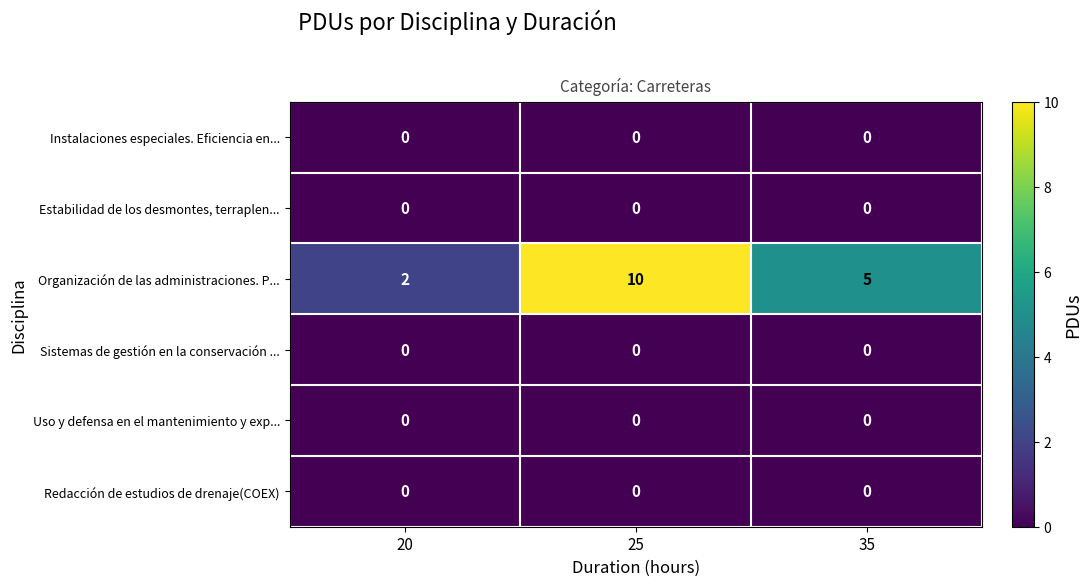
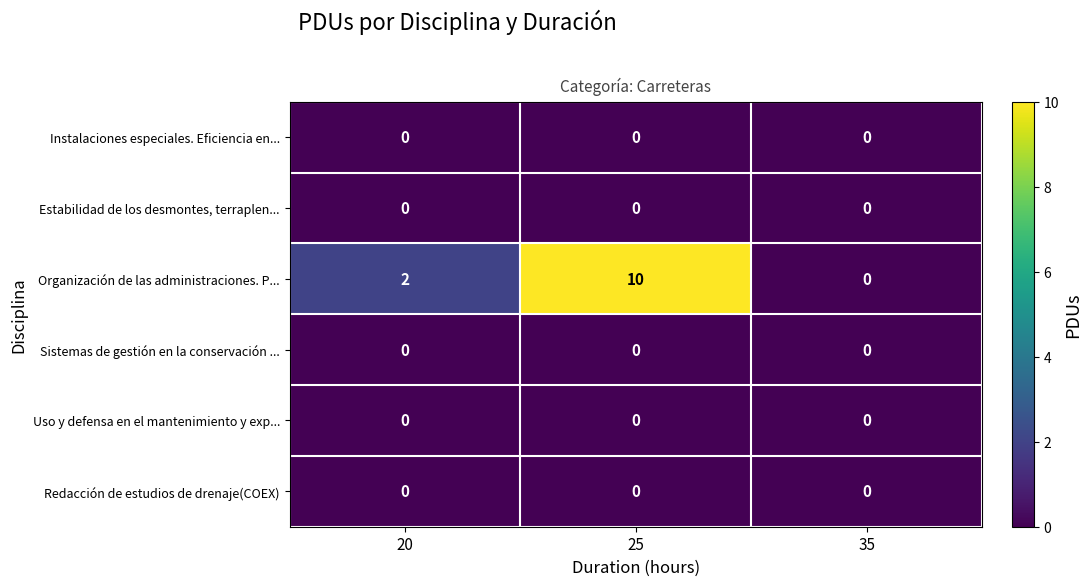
Organización de las administraciones. P..., 35: 5 -> 0
